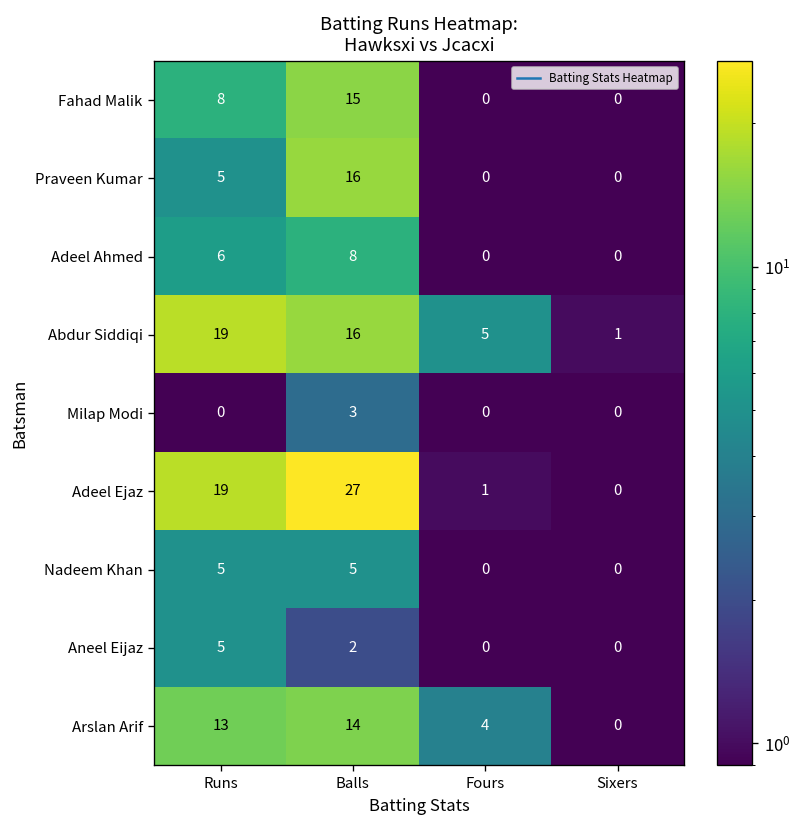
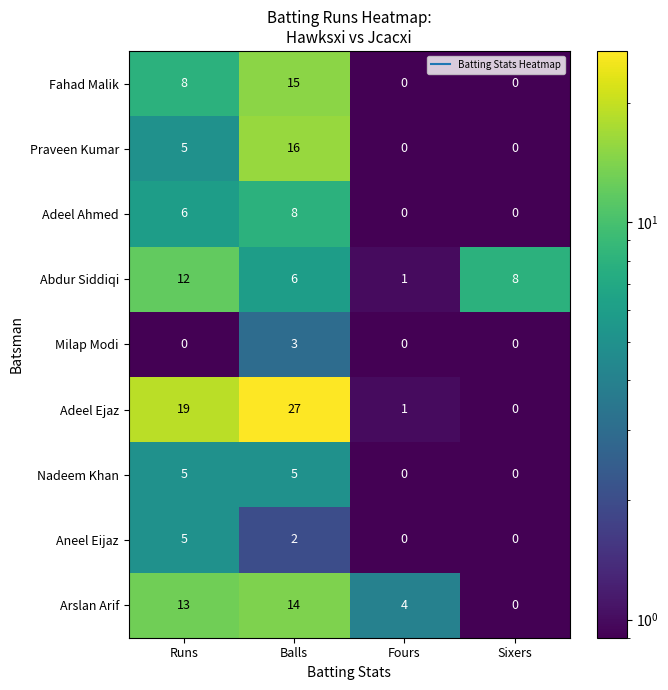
Abdur Siddiqi, Runs: 19 -> 12
Abdur Siddiqi, Balls: 16 -> 6
Abdur Siddiqi, Fours: 5 -> 1
Abdur Siddiqi, Sixers: 1 -> 8
